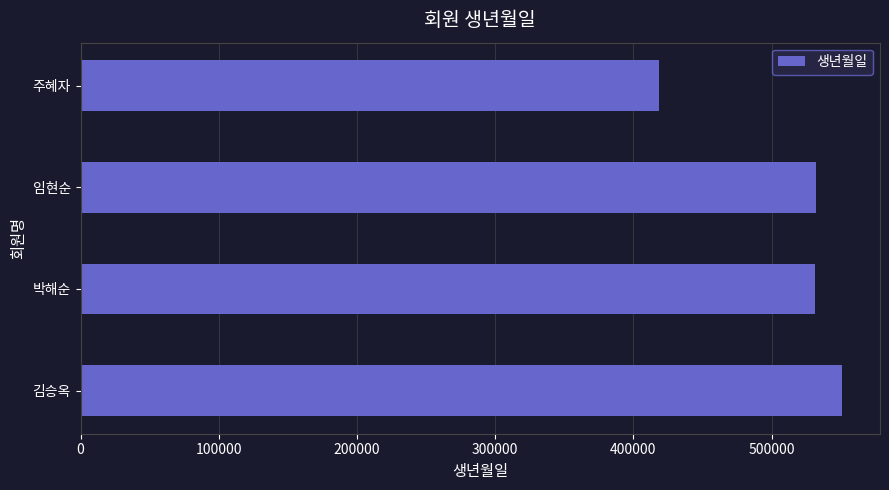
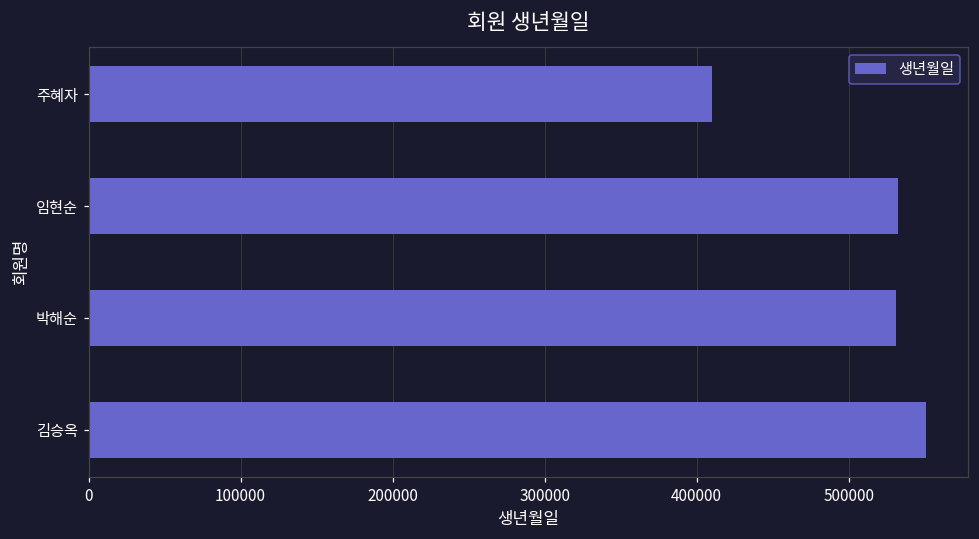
주혜자: 418000 -> 410000
